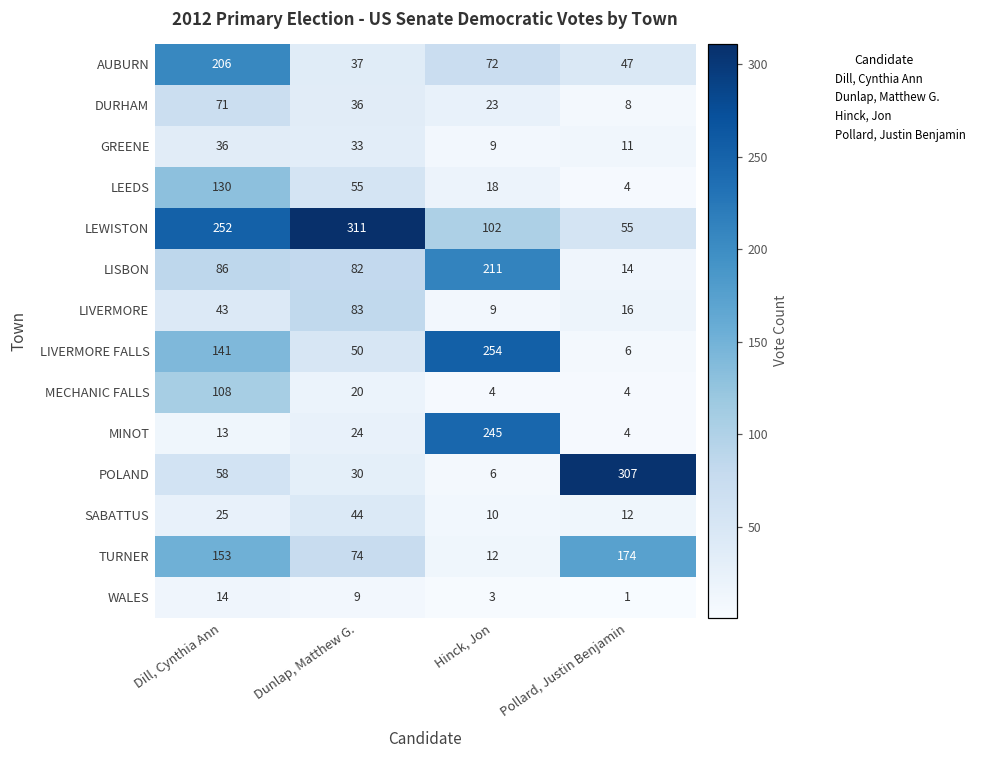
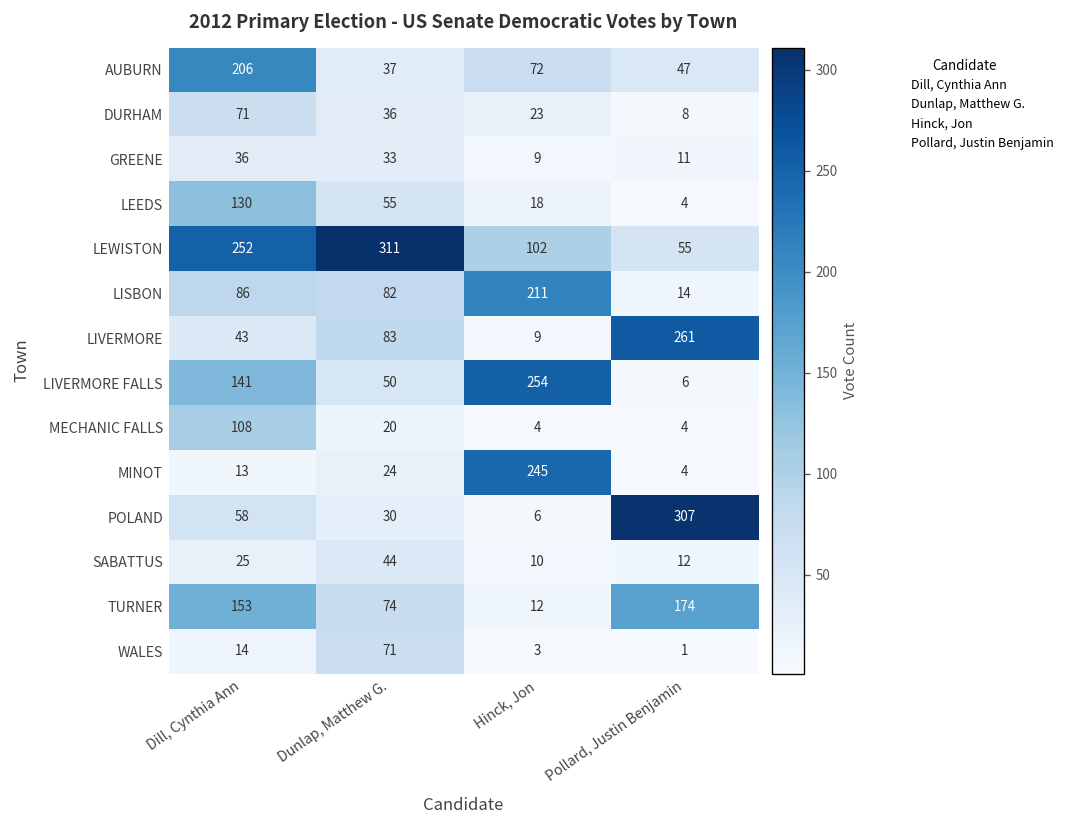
LIVERMORE, Pollard, Justin Benjamin: 16 -> 261
WALES, Dunlap, Matthew G.: 9 -> 71
